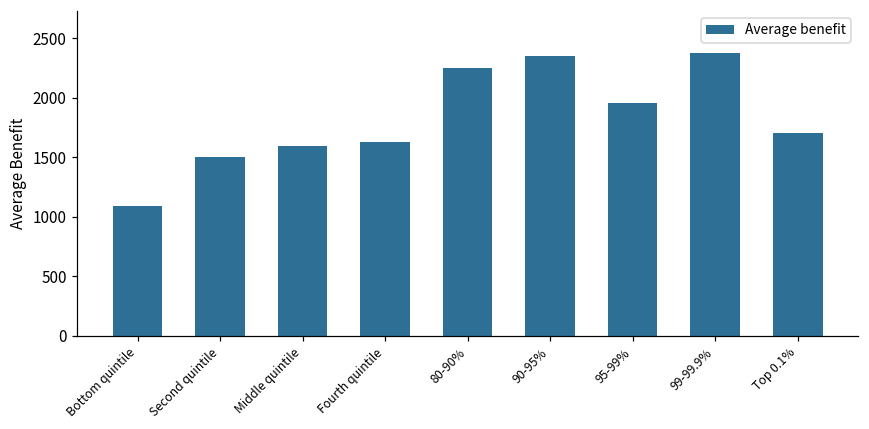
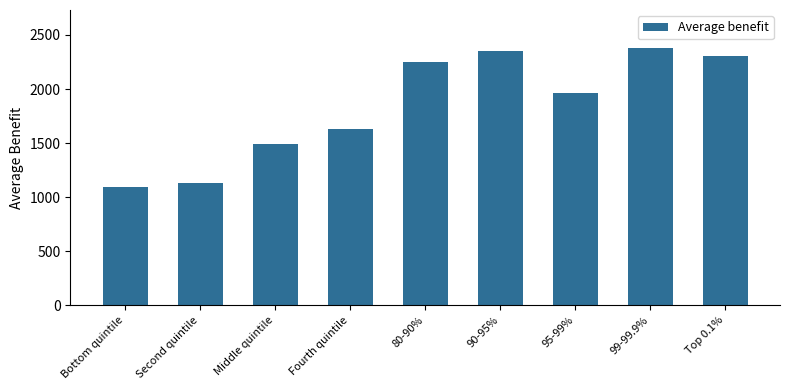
Second quintile: 1510 -> 1130
Middle quintile: 1600 -> 1500
Top 0.1%: 1710 -> 2310
